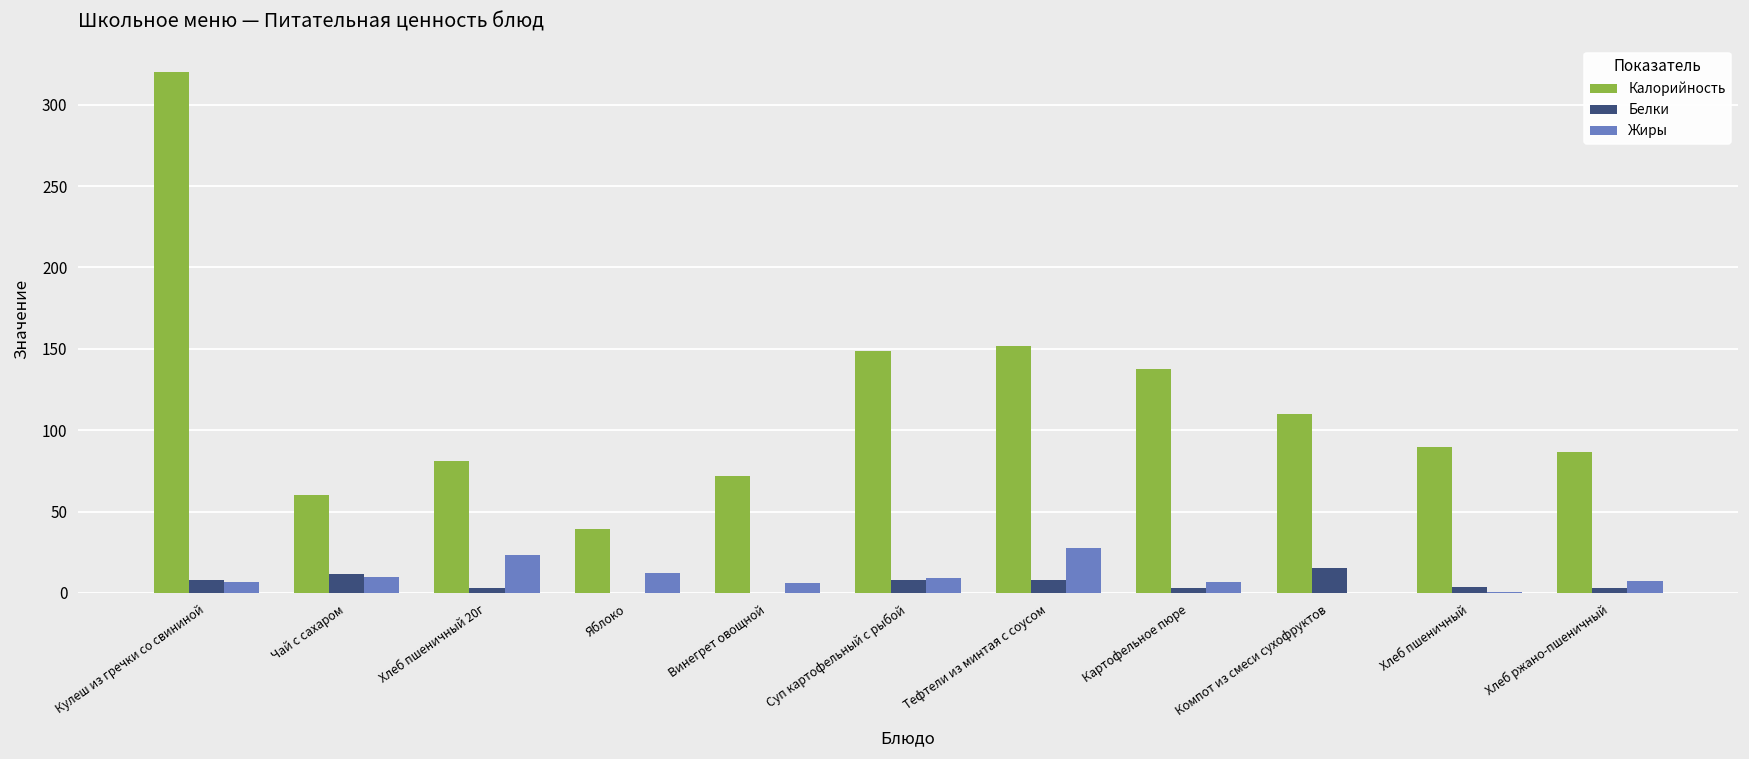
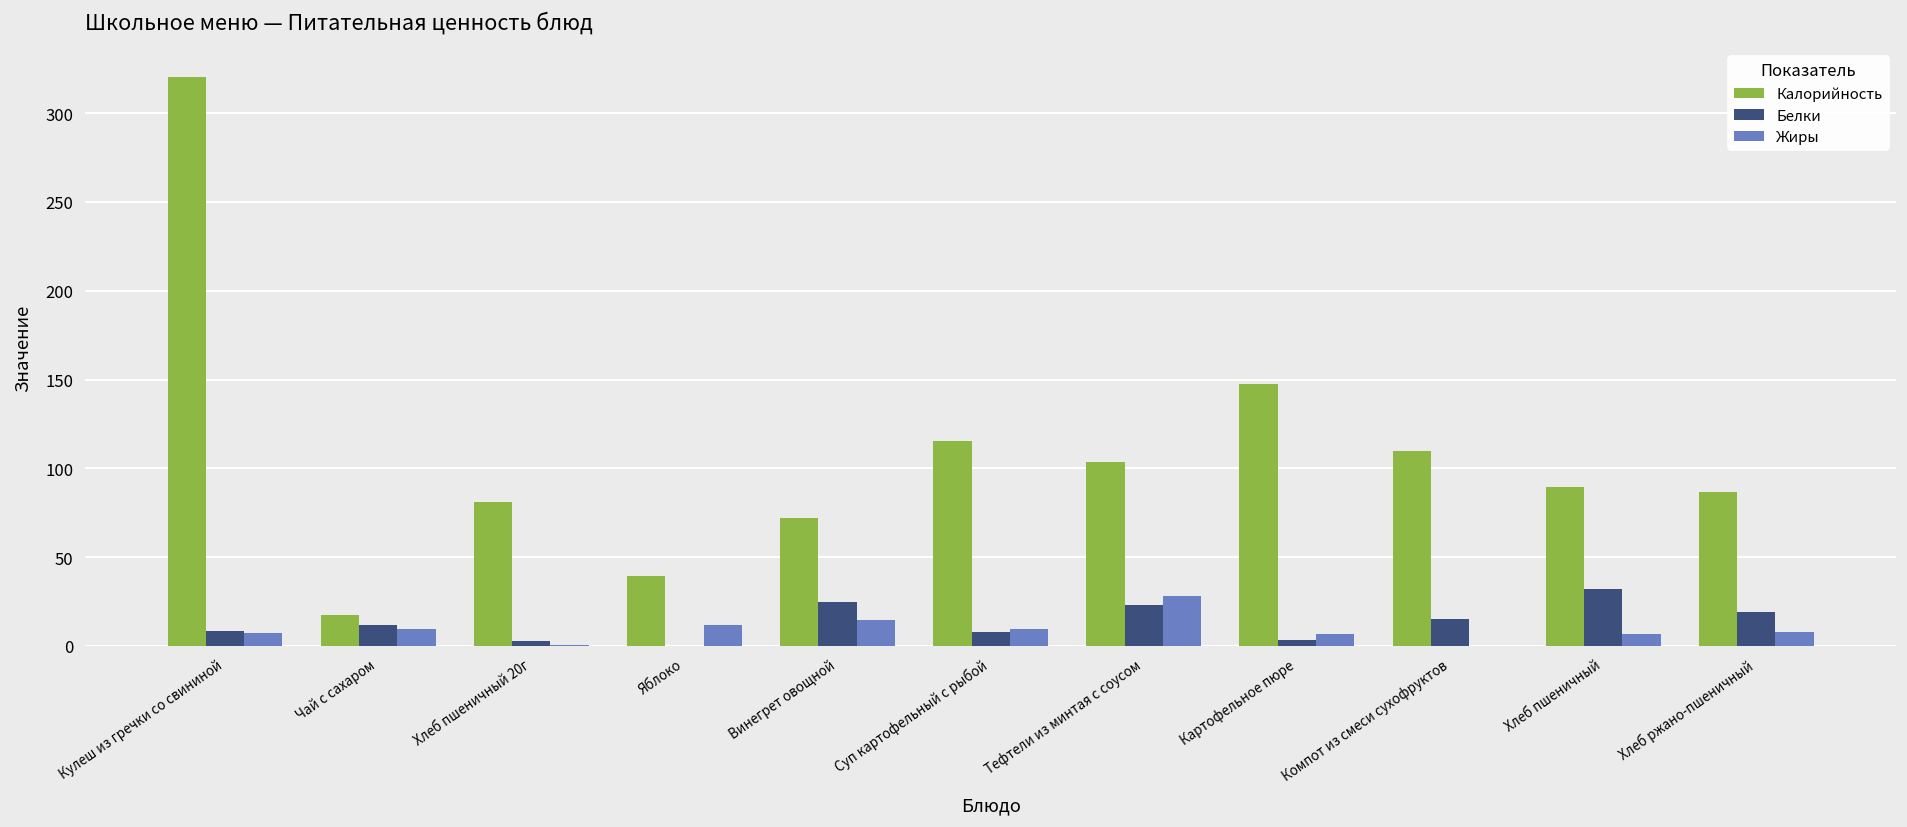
Калорийность, Чай с сахаром: 60 -> 18
Жиры, Хлеб пшеничный 20г: 23 -> 0
Белки, Винегрет овощной: 0 -> 25
Жиры, Винегрет овощной: 6 -> 15
Калорийность, Суп картофельный с рыбой: 149 -> 115
Калорийность, Тефтели из минтая с соусом: 152 -> 104
Белки, Тефтели из минтая с соусом: 8 -> 23
Калорийность, Картофельное пюре: 137 -> 147
Белки, Хлеб пшеничный: 4 -> 32
Жиры, Хлеб пшеничный: 0 -> 7
Белки, Хлеб ржано-пшеничный: 3 -> 19
